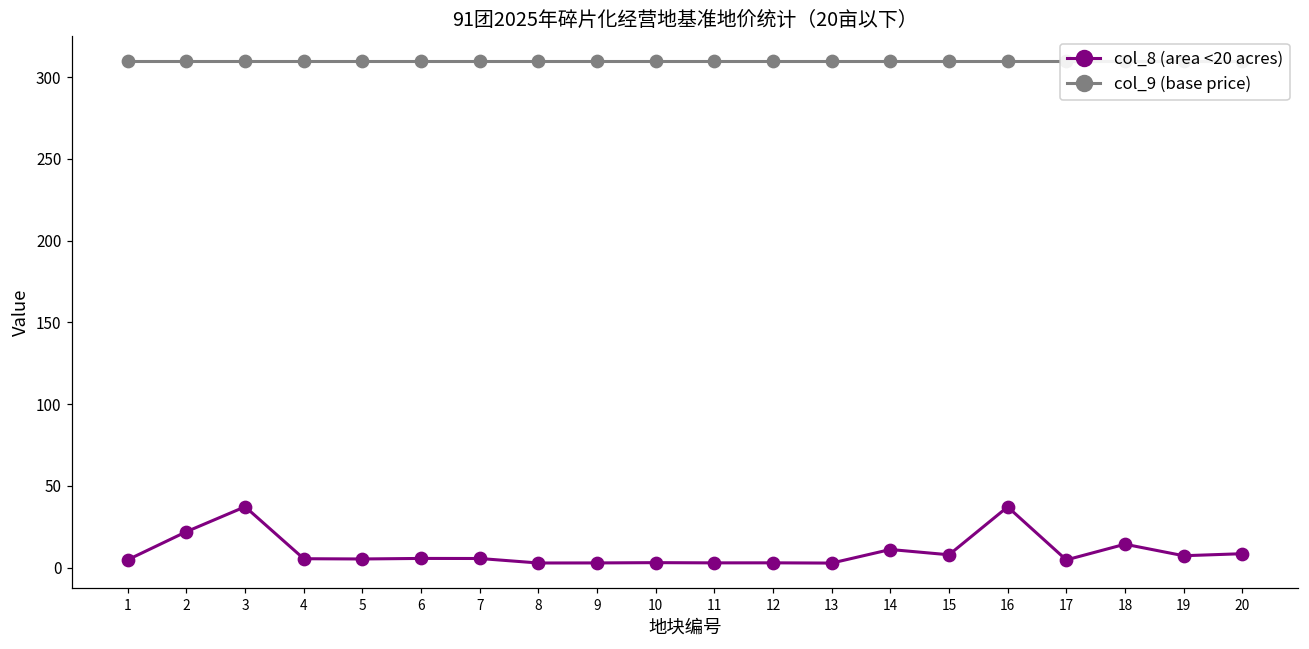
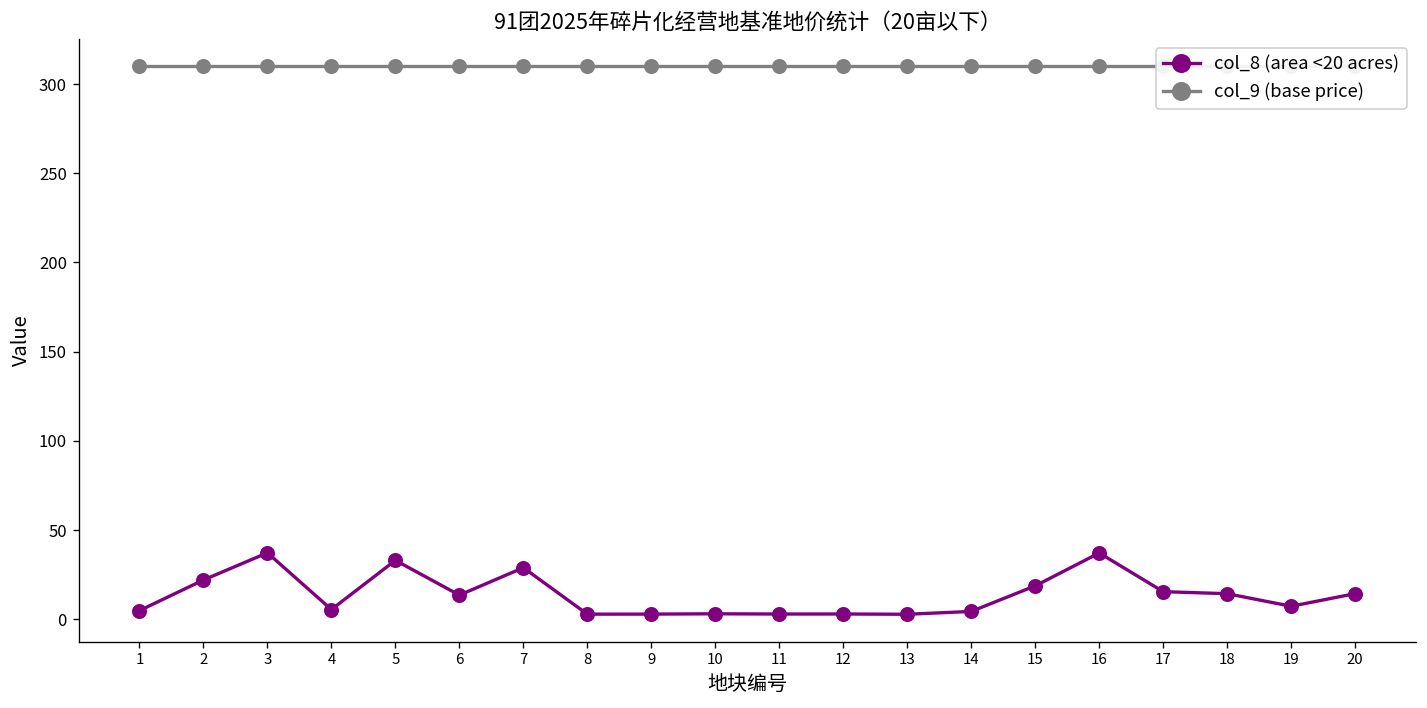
col_8 (area <20 acres), 5: 5 -> 33
col_8 (area <20 acres), 6: 6 -> 14
col_8 (area <20 acres), 7: 6 -> 29
col_8 (area <20 acres), 14: 11 -> 4
col_8 (area <20 acres), 15: 8 -> 19
col_8 (area <20 acres), 17: 5 -> 15
col_8 (area <20 acres), 20: 9 -> 14
